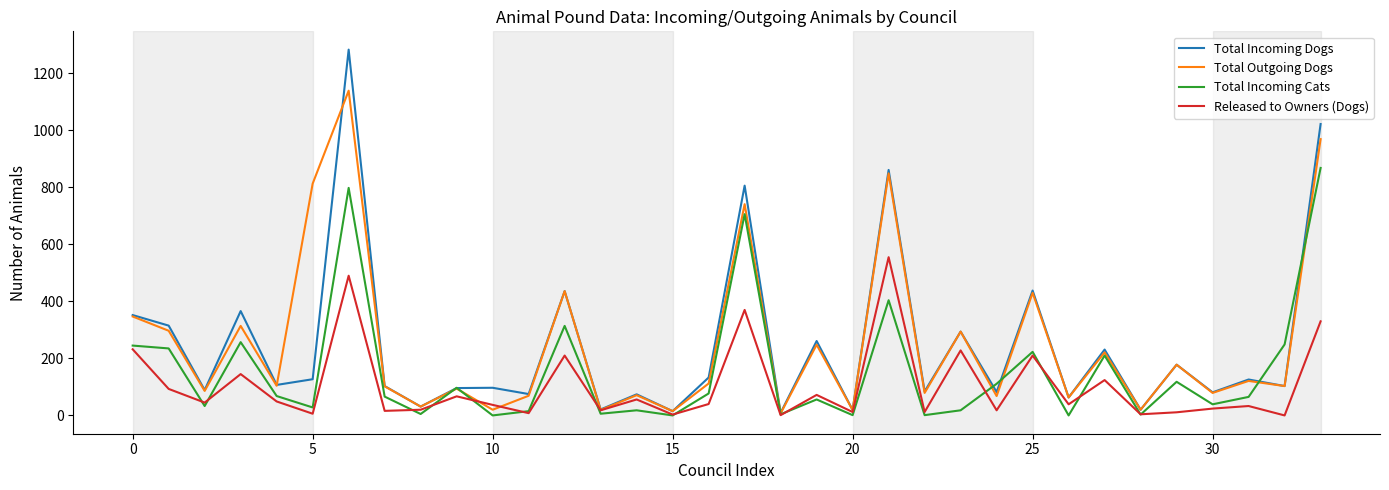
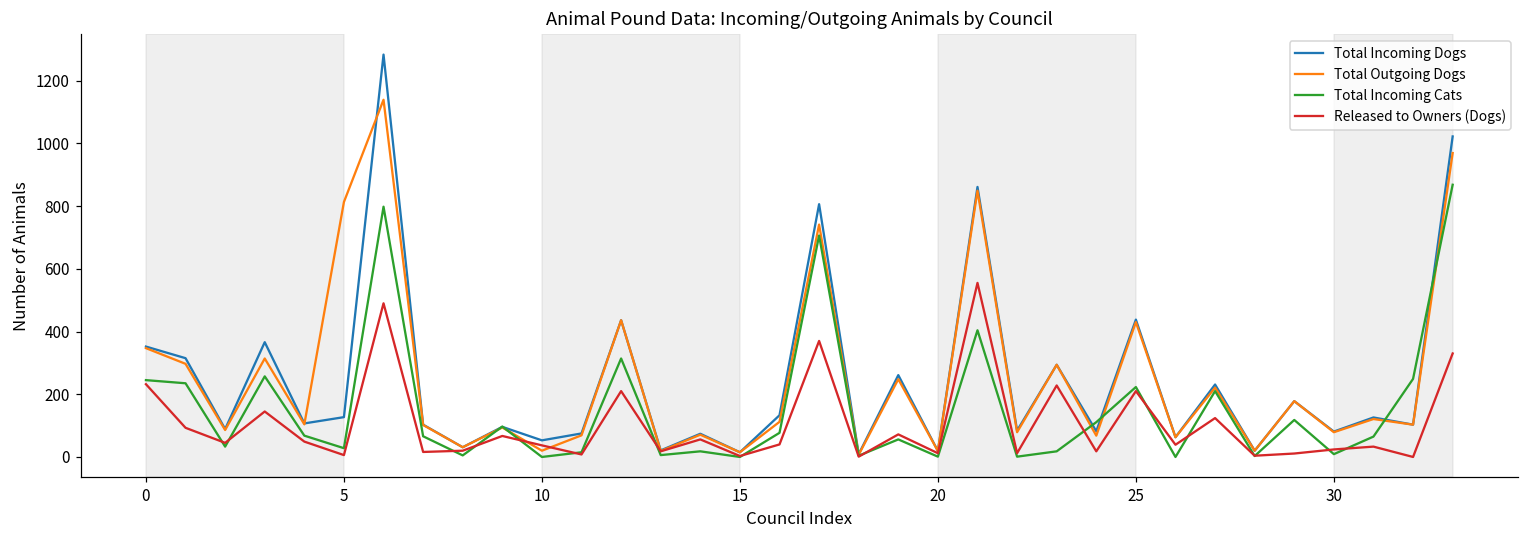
Total Incoming Dogs, 10: 100 -> 50
Total Incoming Cats, 30: 40 -> 10
